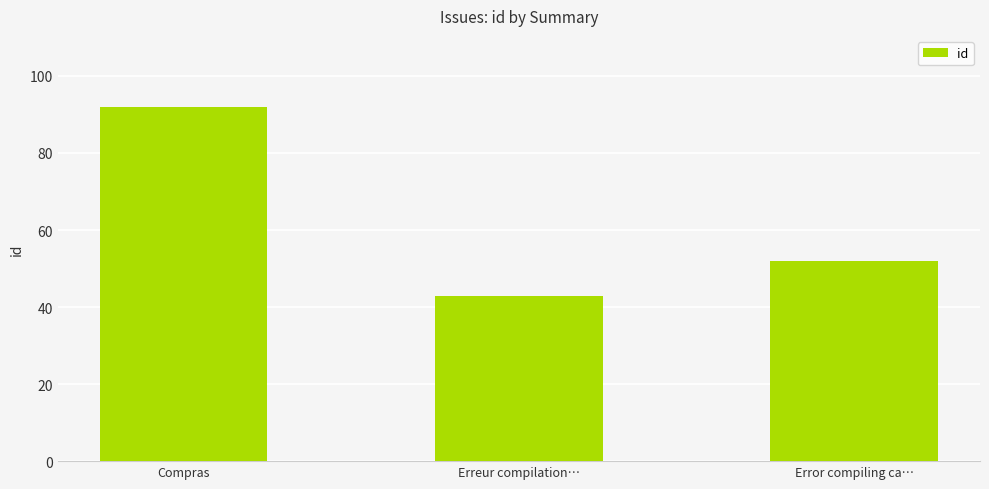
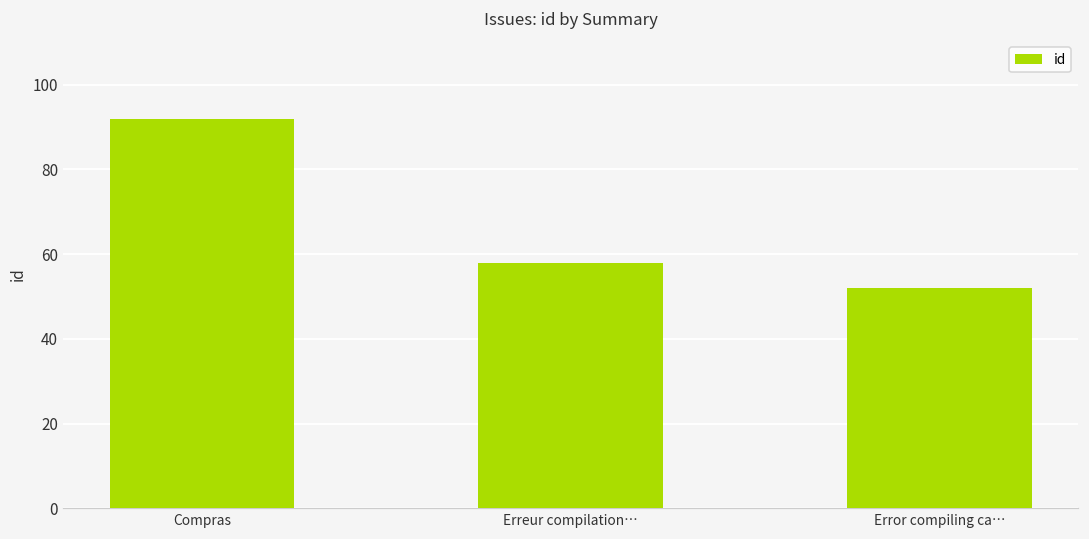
Erreur compilation…: 43 -> 58
